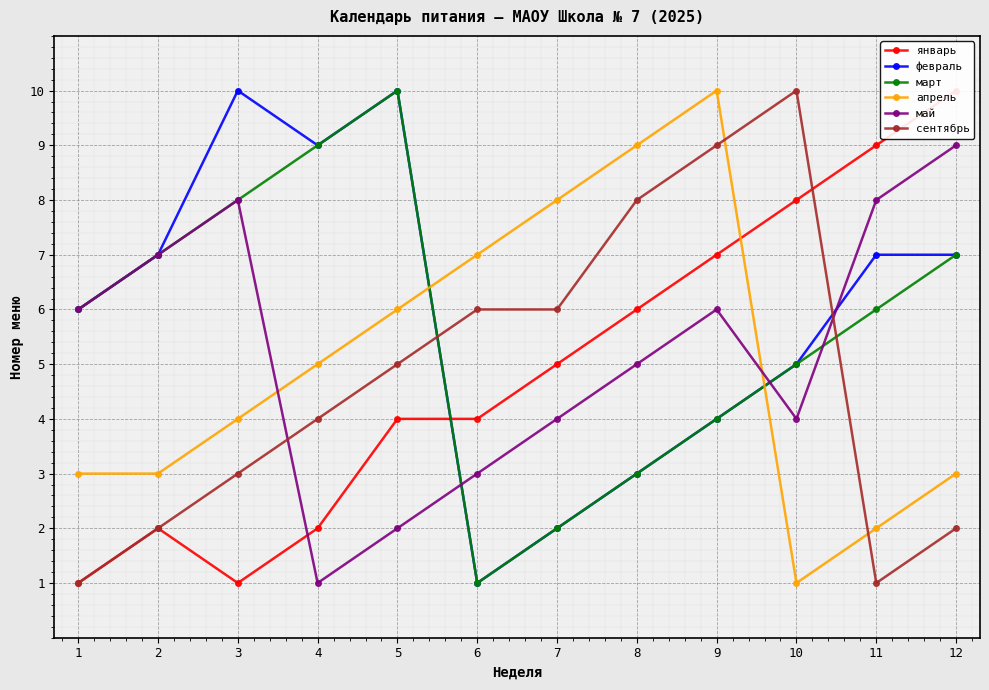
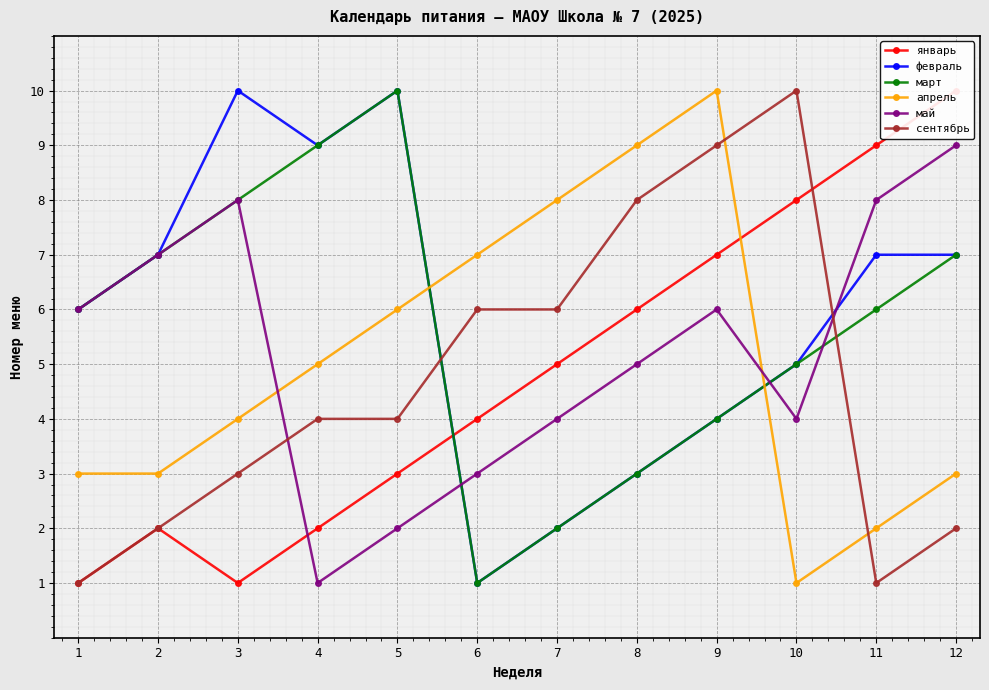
январь, 5: 4 -> 3
сентябрь, 5: 5 -> 4
